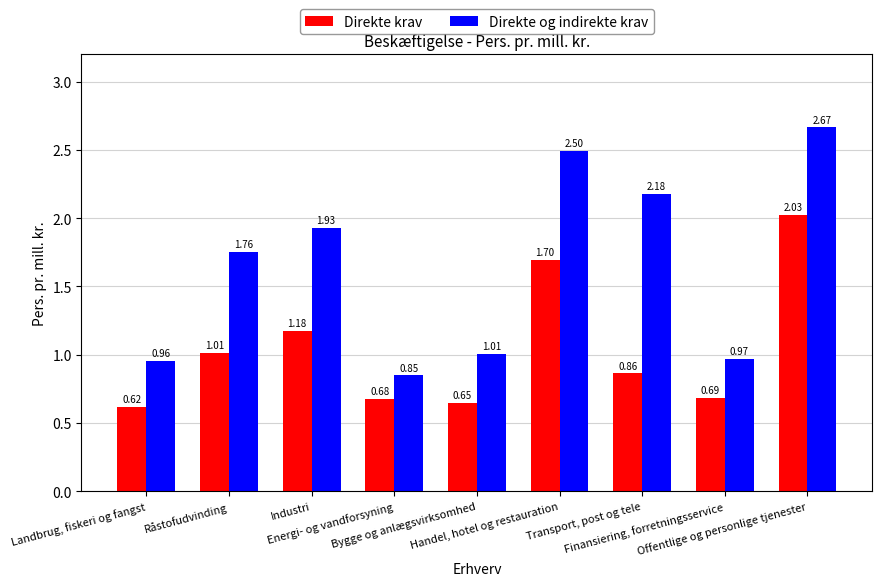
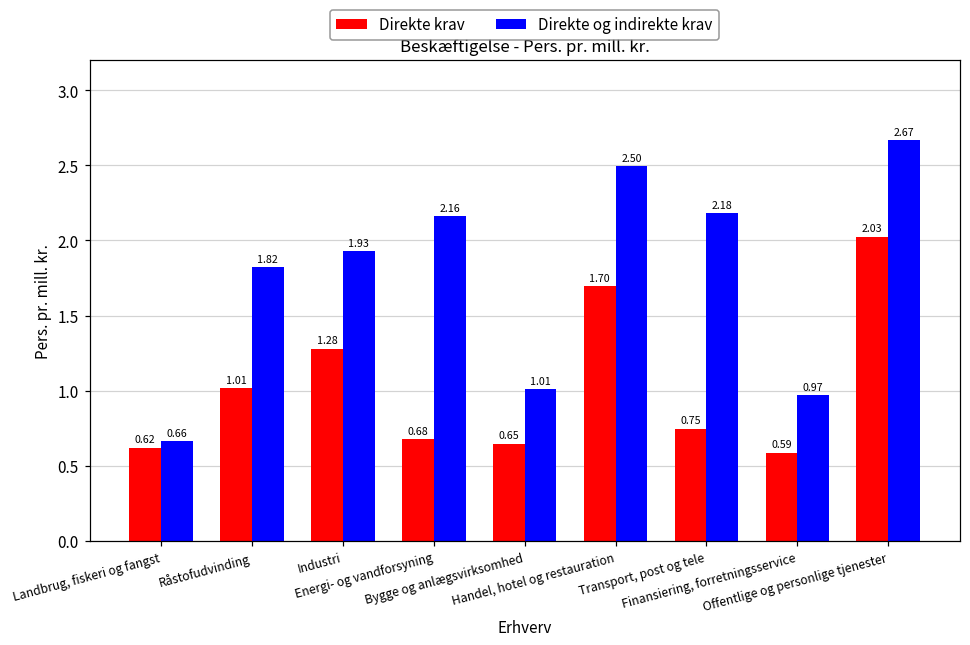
Direkte og indirekte krav, Landbrug, fiskeri og fangst: 0.96 -> 0.66
Direkte og indirekte krav, Råstofudvinding: 1.76 -> 1.82
Direkte krav, Industri: 1.18 -> 1.28
Direkte og indirekte krav, Energi- og vandforsyning: 0.85 -> 2.16
Direkte krav, Transport, post og tele: 0.86 -> 0.75
Direkte krav, Finansiering, forretningsservice: 0.69 -> 0.59
